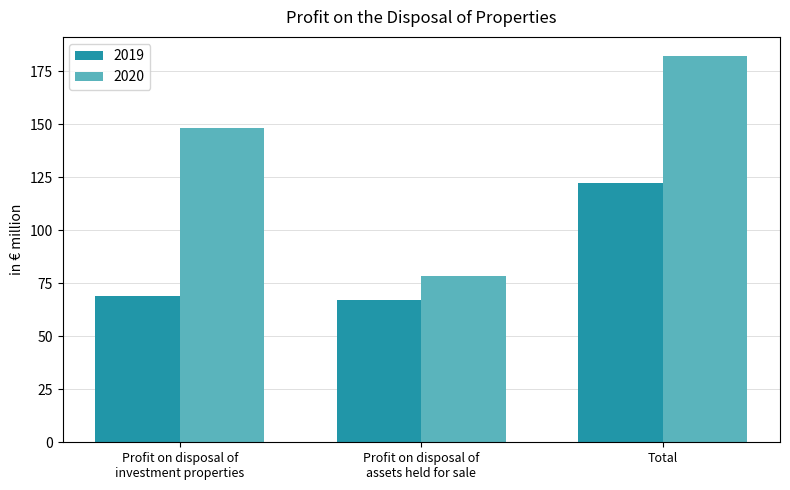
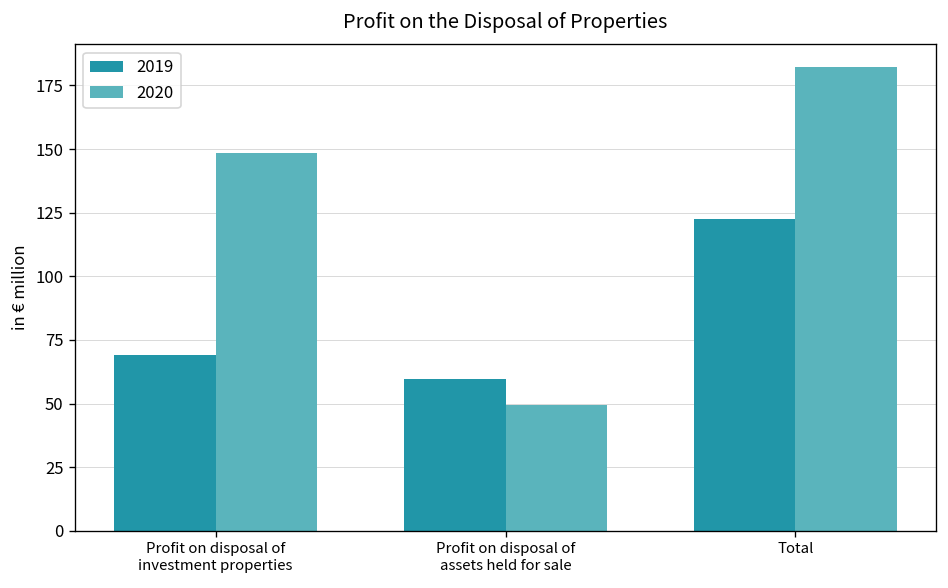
2019, Profit on disposal of assets held for sale: 67 -> 60
2020, Profit on disposal of assets held for sale: 78 -> 50
